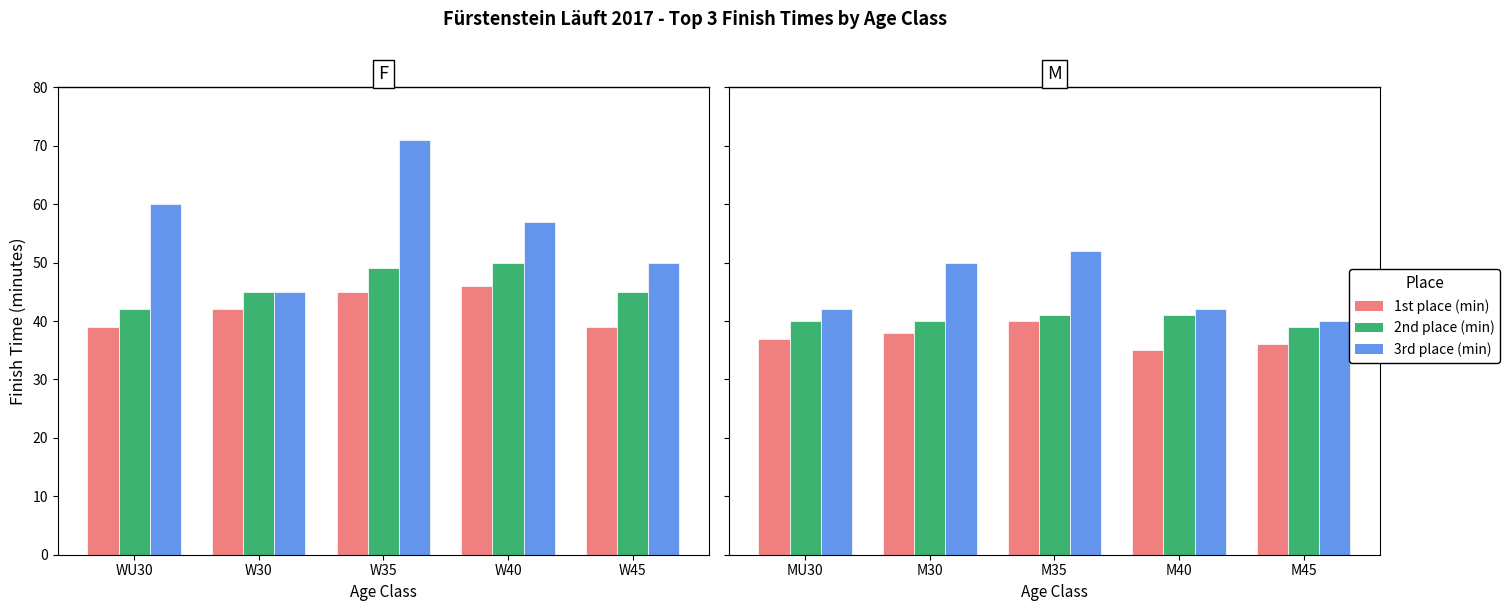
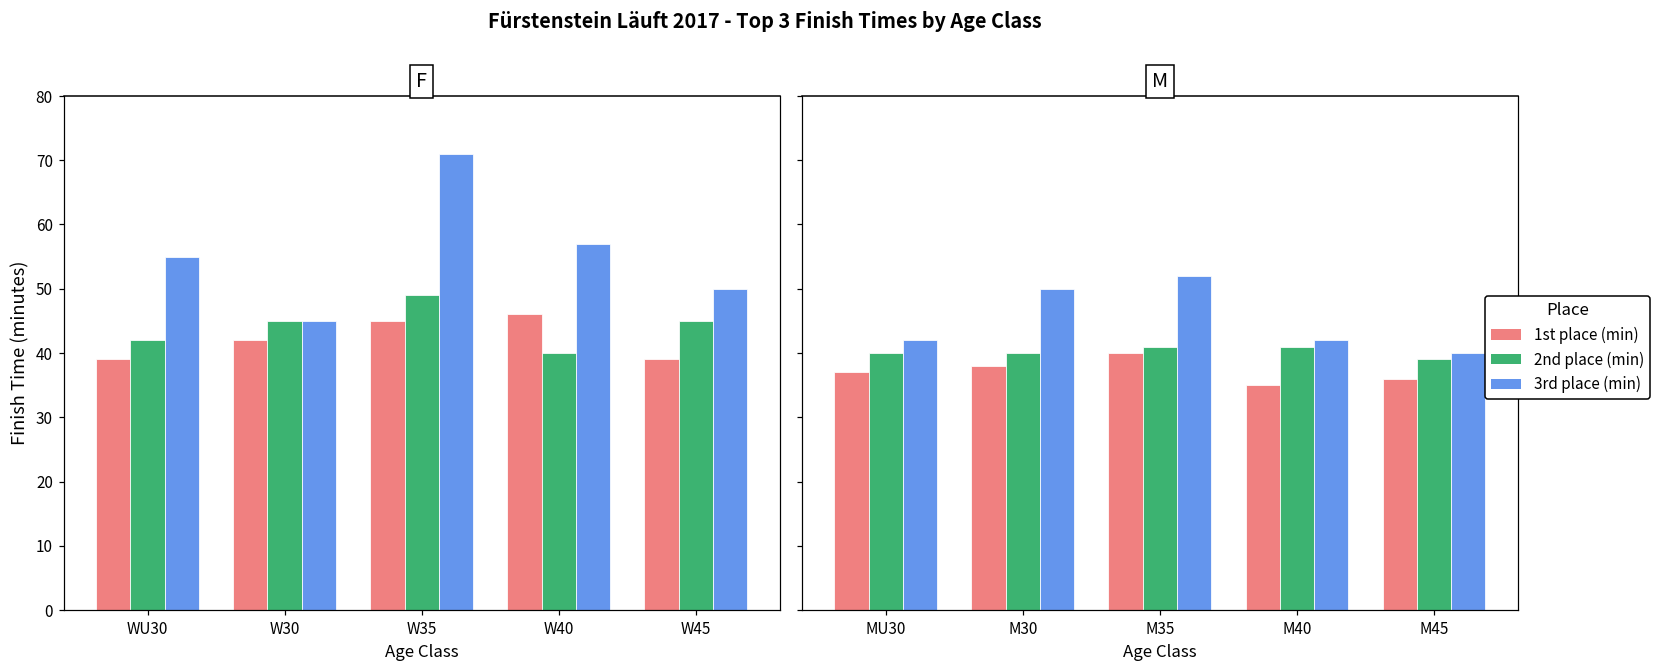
F, 3rd place (min), WU30: 60 -> 55
F, 2nd place (min), W40: 50 -> 40
